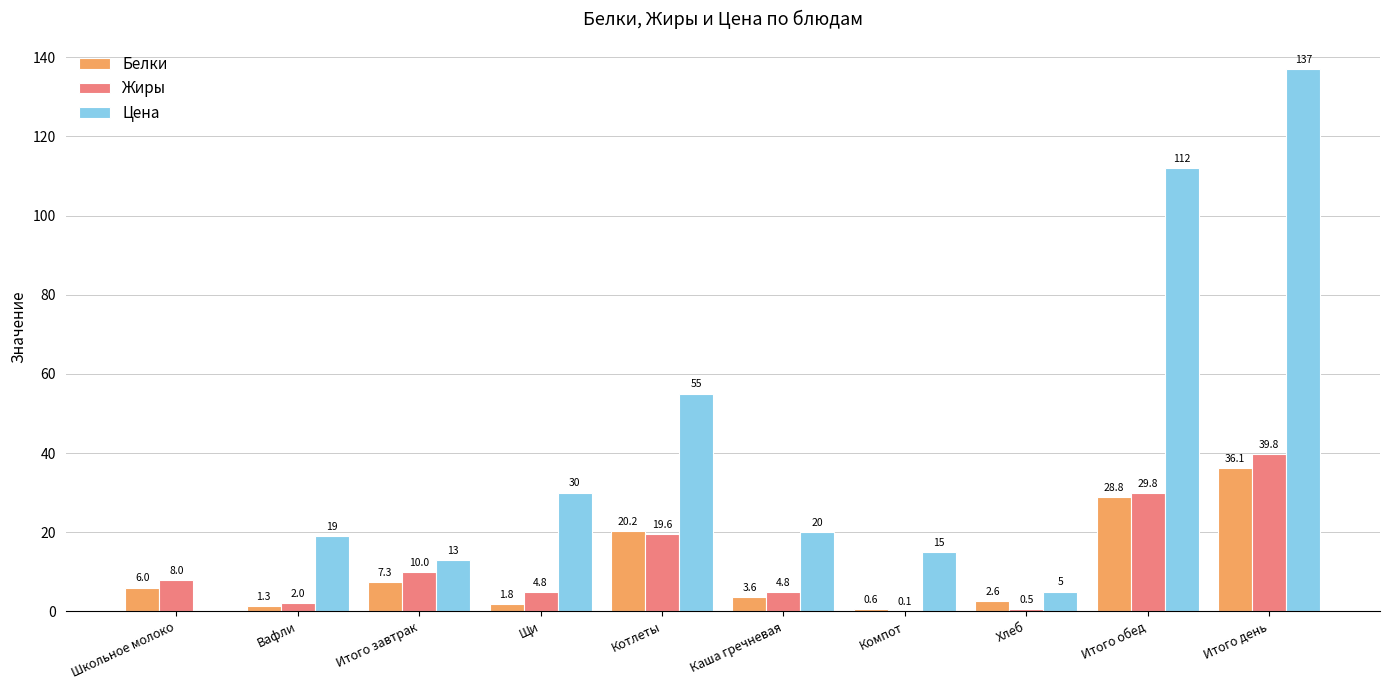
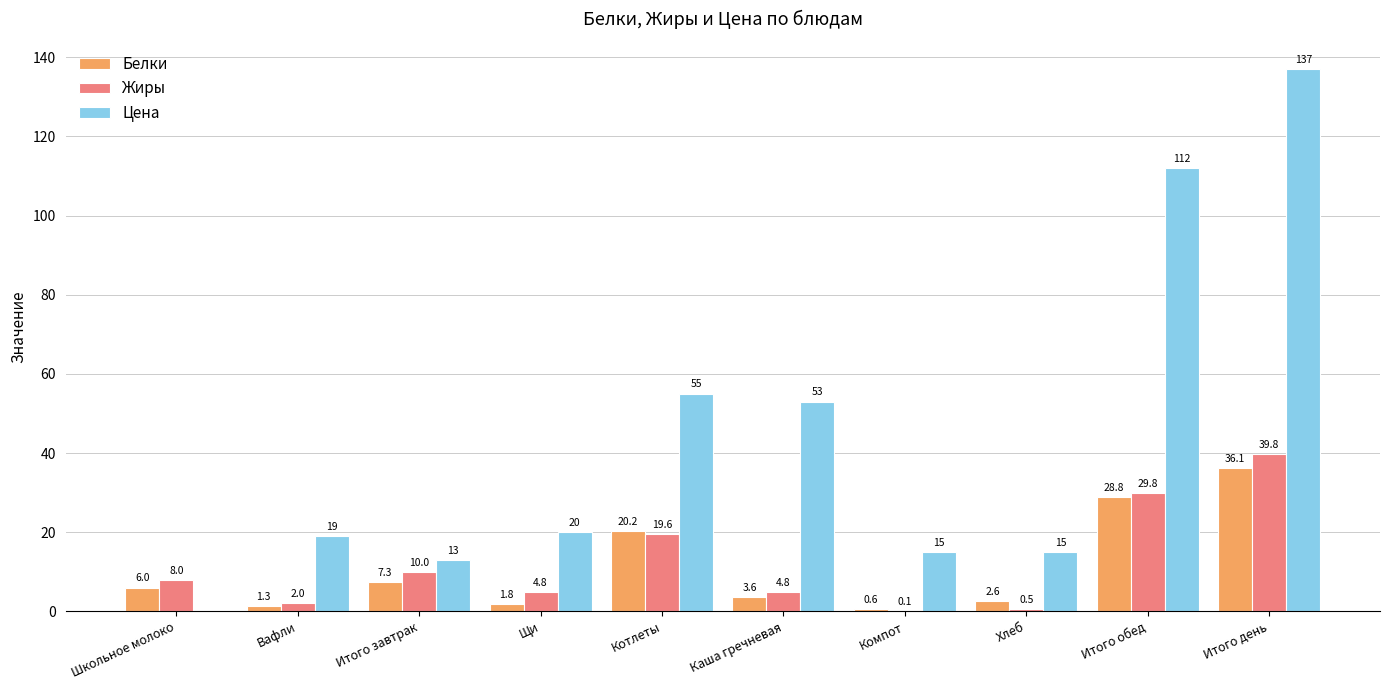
Цена, Щи: 30 -> 20
Цена, Каша гречневая: 20 -> 53
Цена, Хлеб: 5 -> 15
